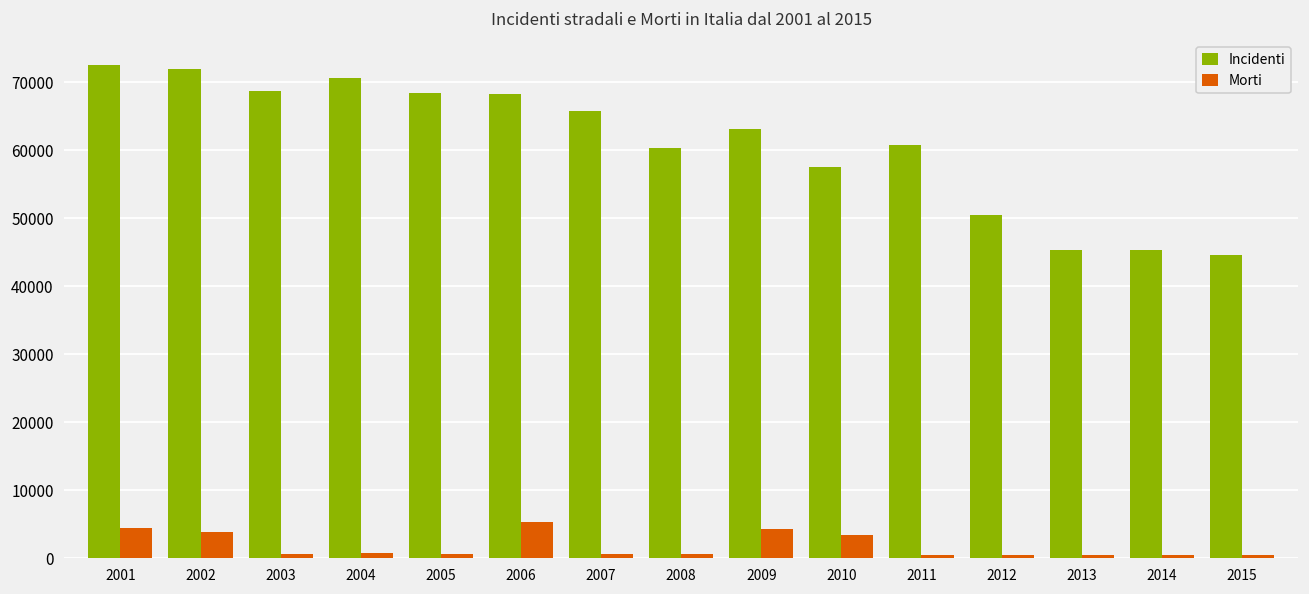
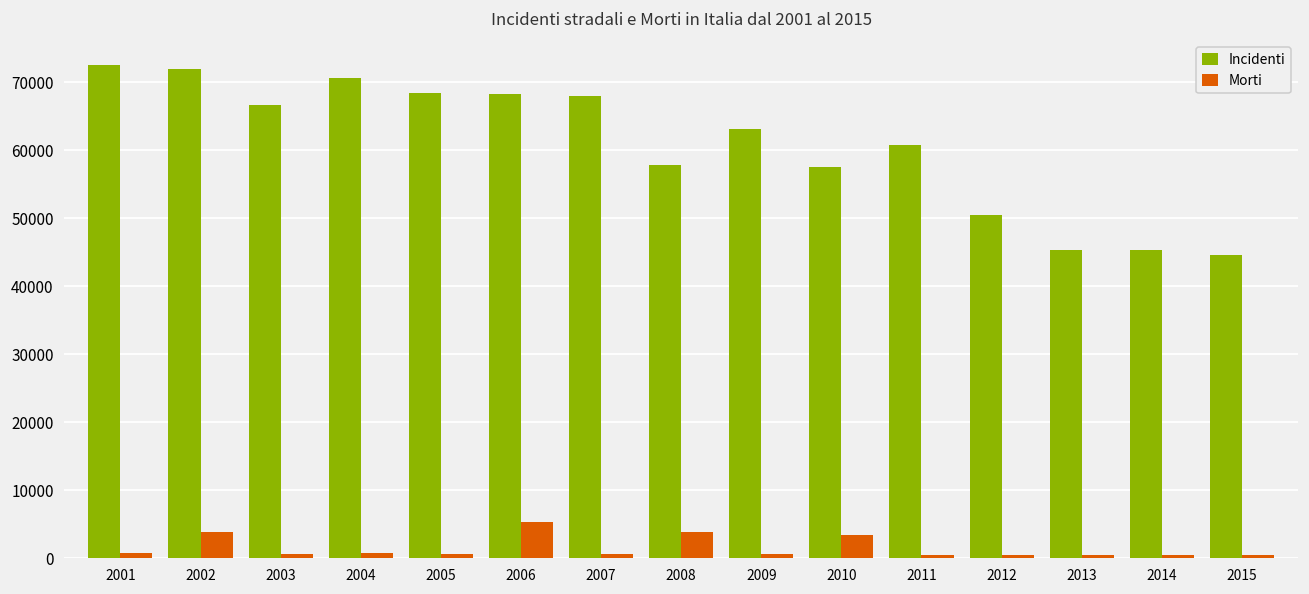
Morti, 2001: 4000 -> 1000
Incidenti, 2003: 69000 -> 67000
Incidenti, 2007: 66000 -> 68000
Incidenti, 2008: 60000 -> 58000
Morti, 2008: 1000 -> 4000
Morti, 2009: 4000 -> 1000
